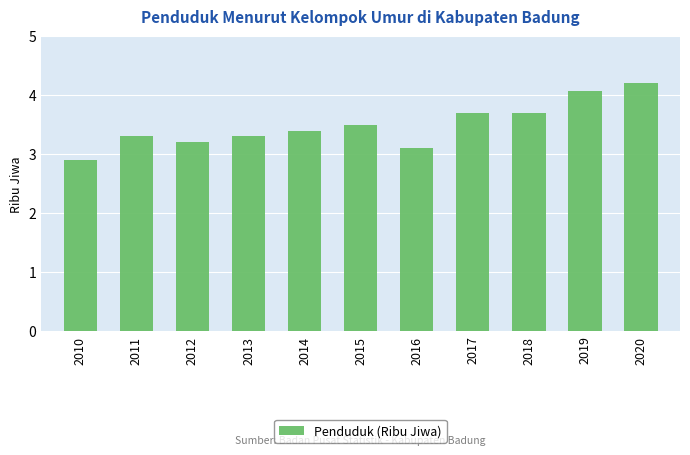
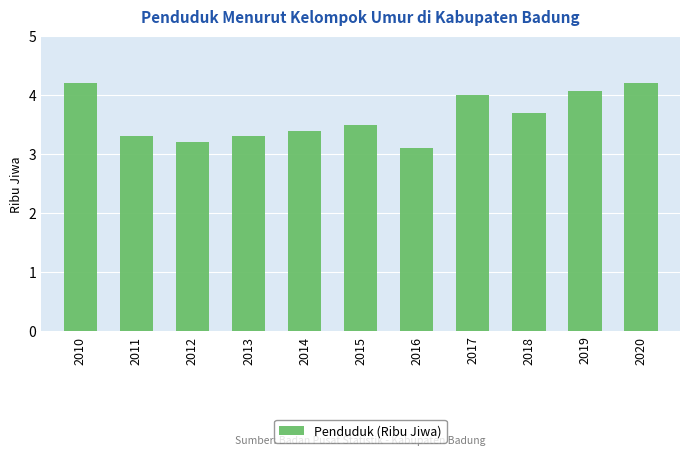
2010: 2.9 -> 4.2
2017: 3.7 -> 4.0
